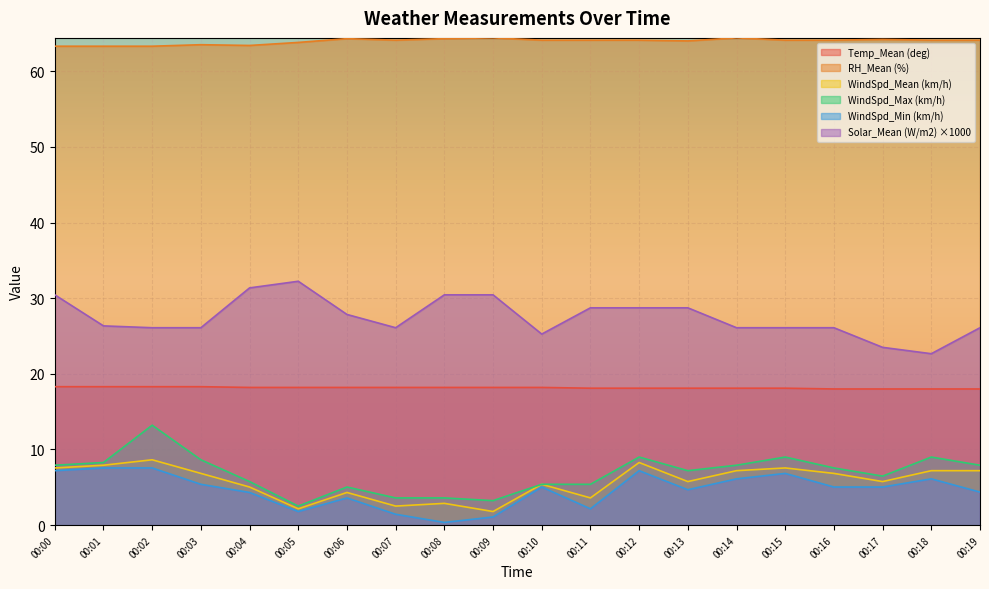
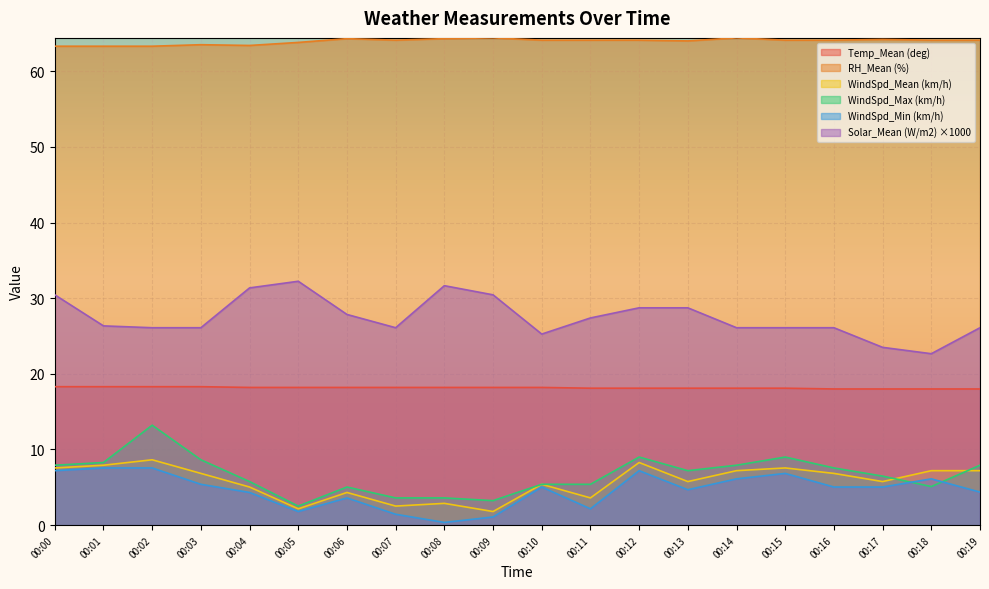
Solar_Mean (W/m2) ×1000, 00:08: 30 -> 32
Solar_Mean (W/m2) ×1000, 00:11: 29 -> 27
WindSpd_Max (km/h), 00:18: 9 -> 5
